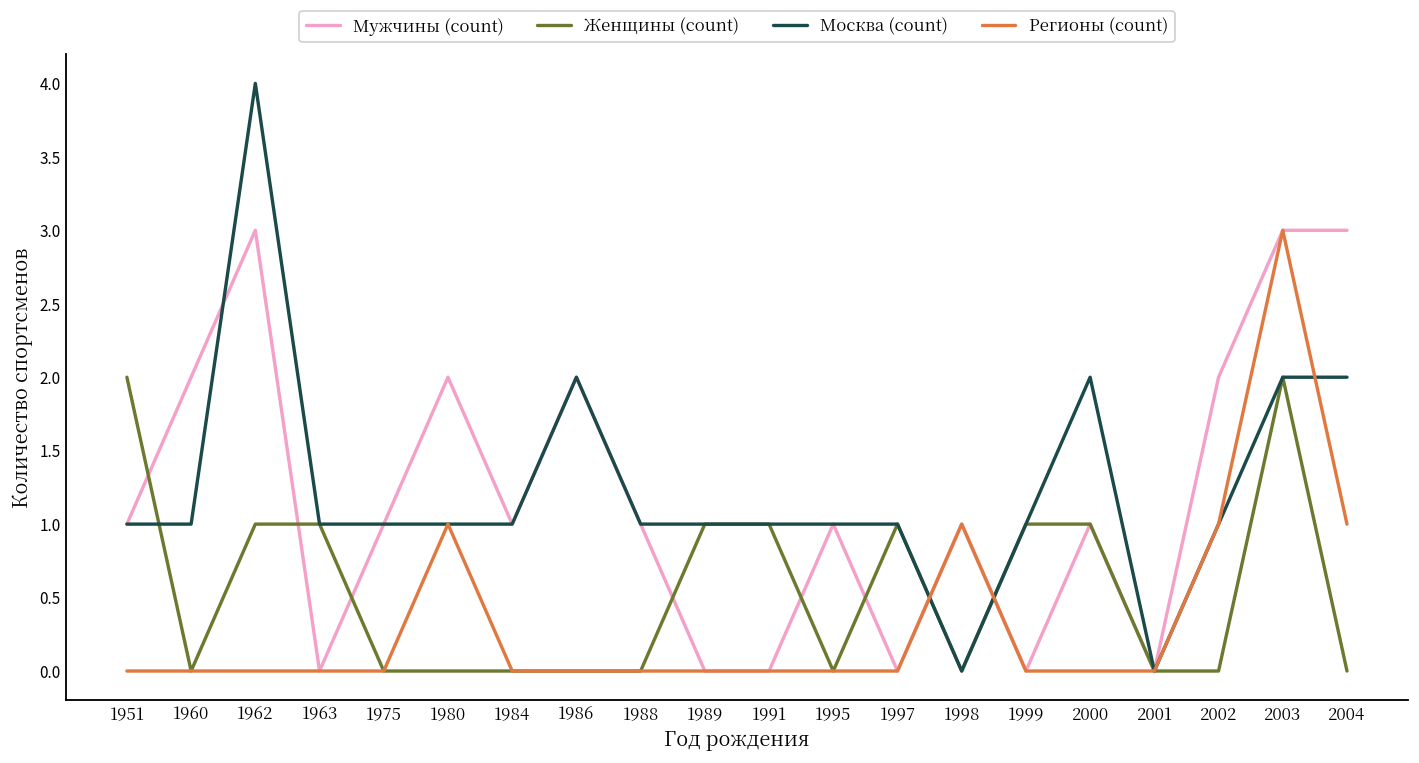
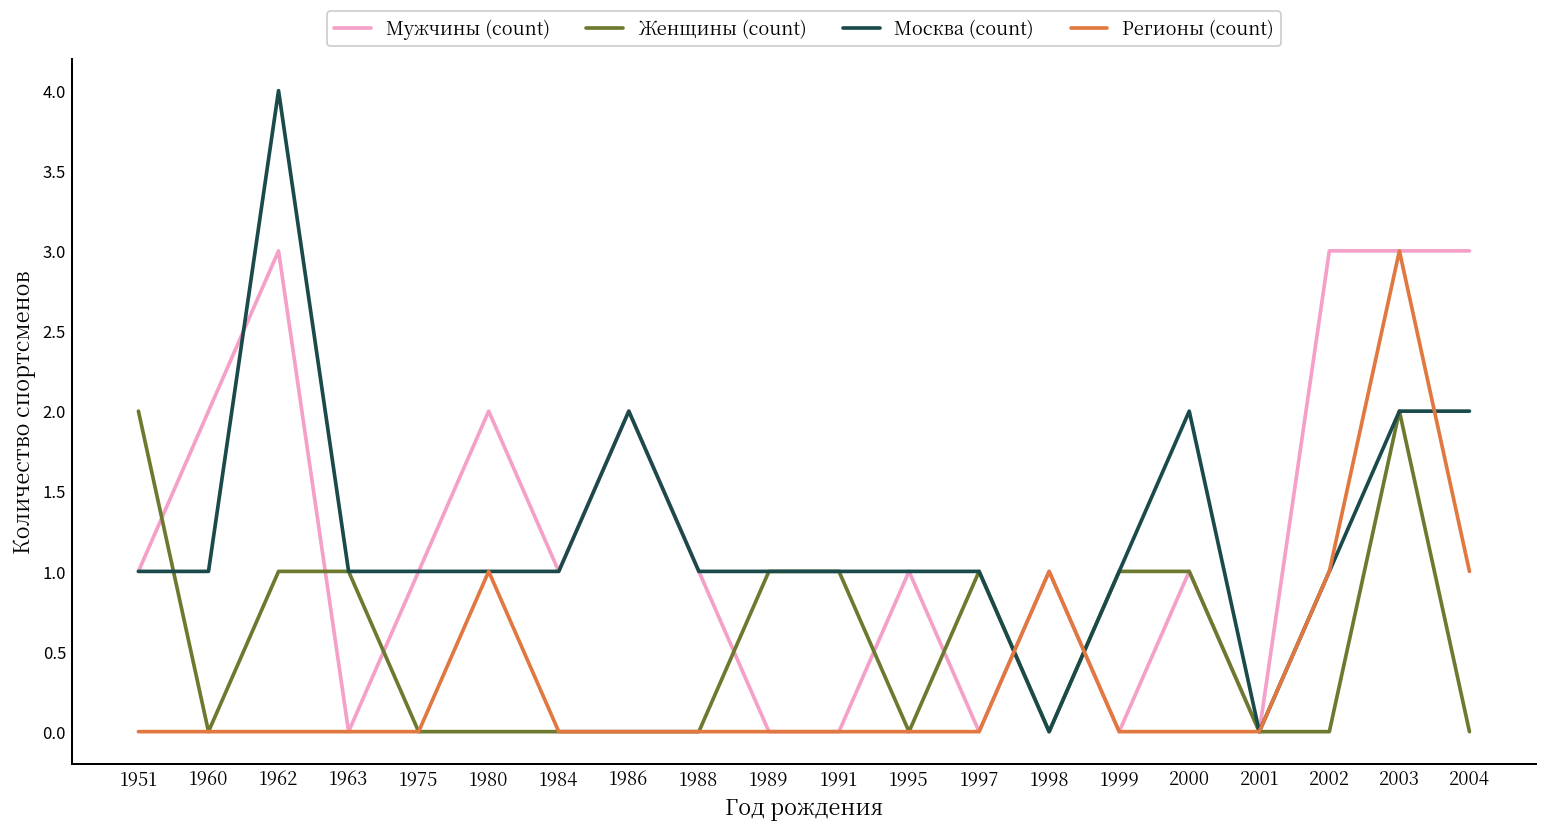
Мужчины (count), 2002: 2 -> 3
